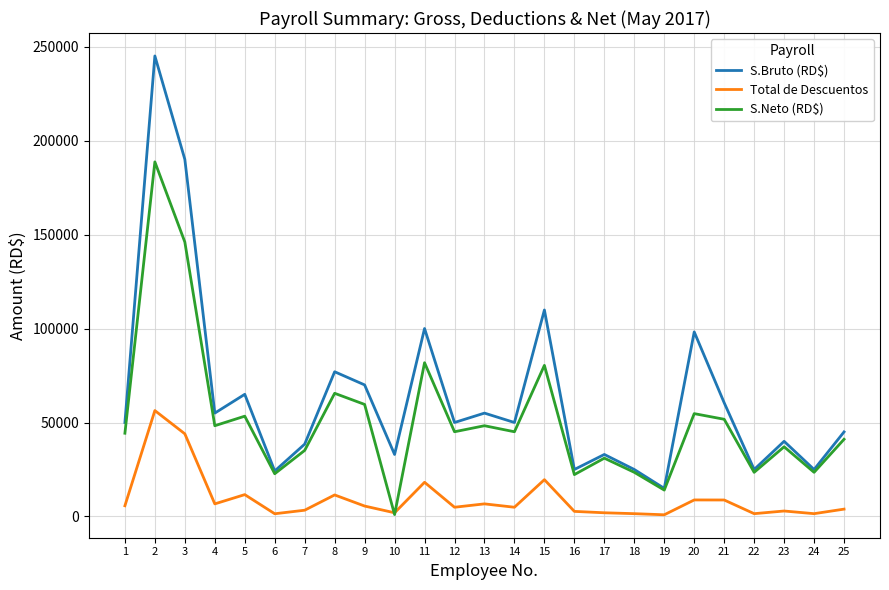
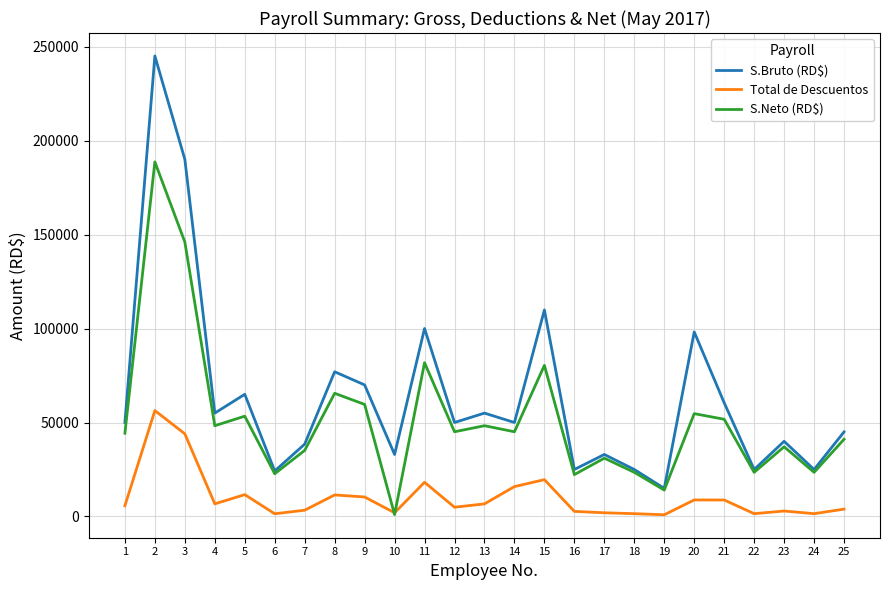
Total de Descuentos, 9: 6000 -> 10000
Total de Descuentos, 14: 5000 -> 16000
